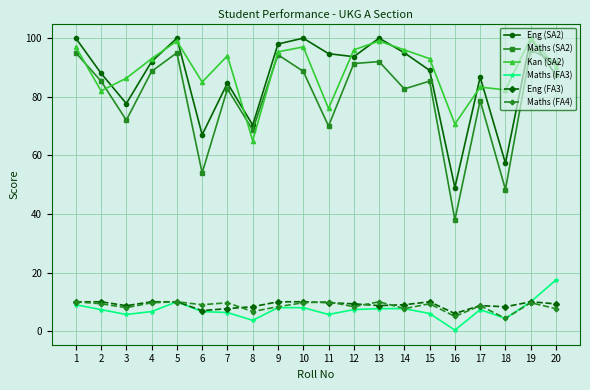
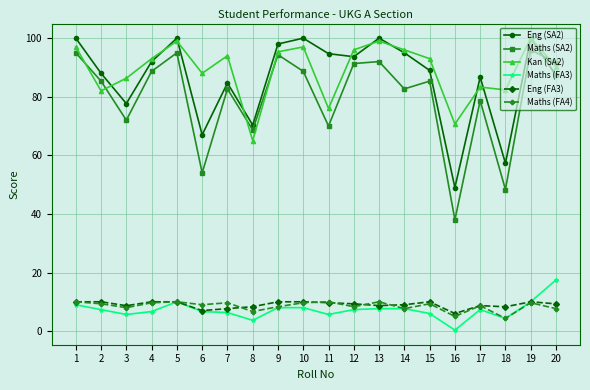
Kan (SA2), 6: 85 -> 88
